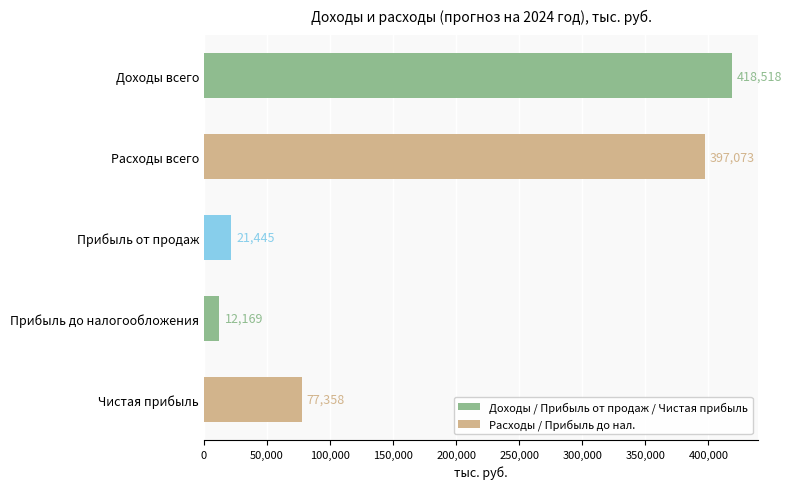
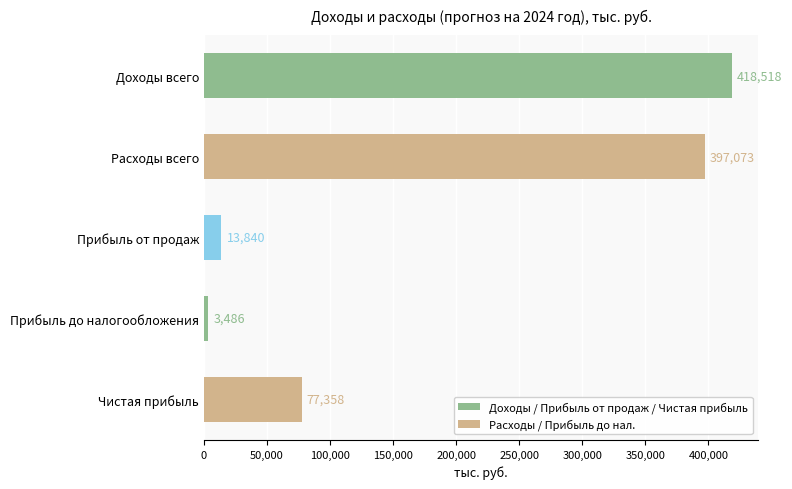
Прибыль от продаж: 21,445 -> 13,840
Прибыль до налогообложения: 12,169 -> 3,486
